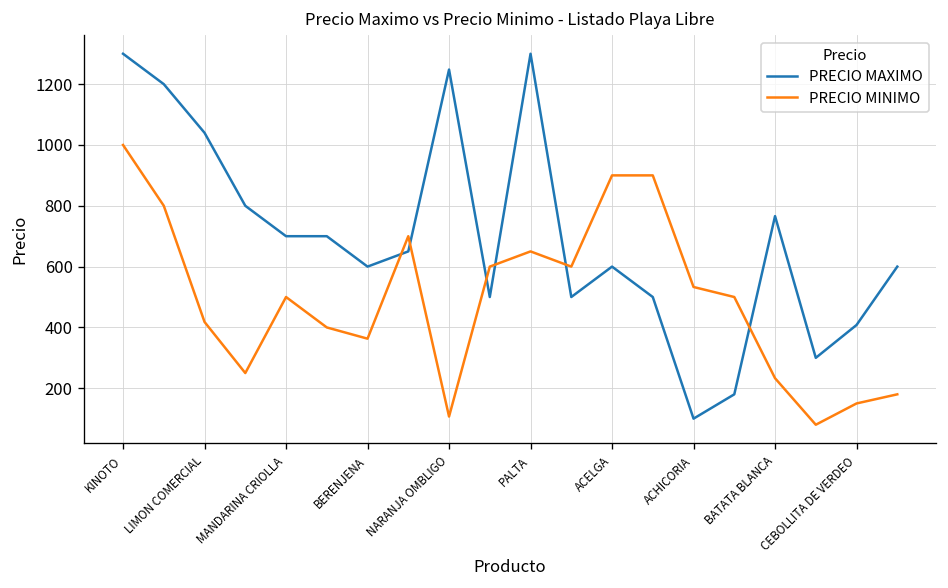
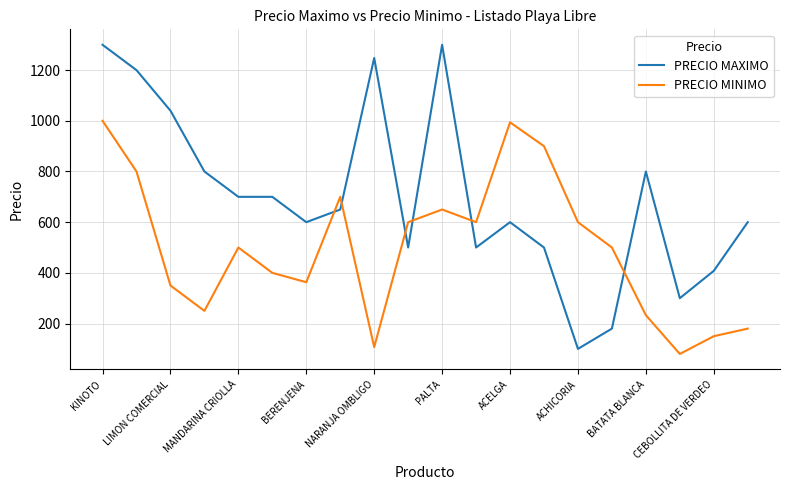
PRECIO MINIMO, LIMON COMERCIAL: 420 -> 350
PRECIO MINIMO, ACELGA: 900 -> 990
PRECIO MINIMO, ACHICORIA: 530 -> 600
PRECIO MAXIMO, BATATA BLANCA: 770 -> 800
